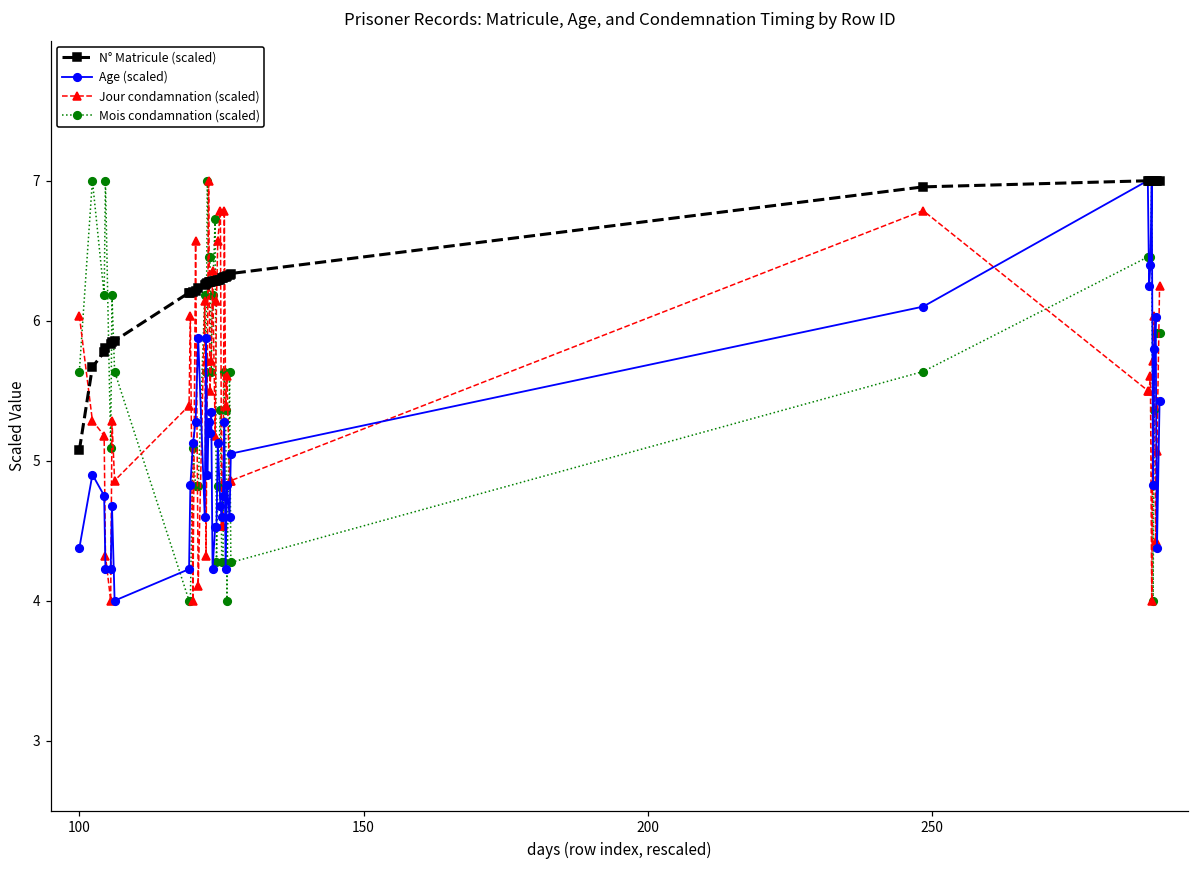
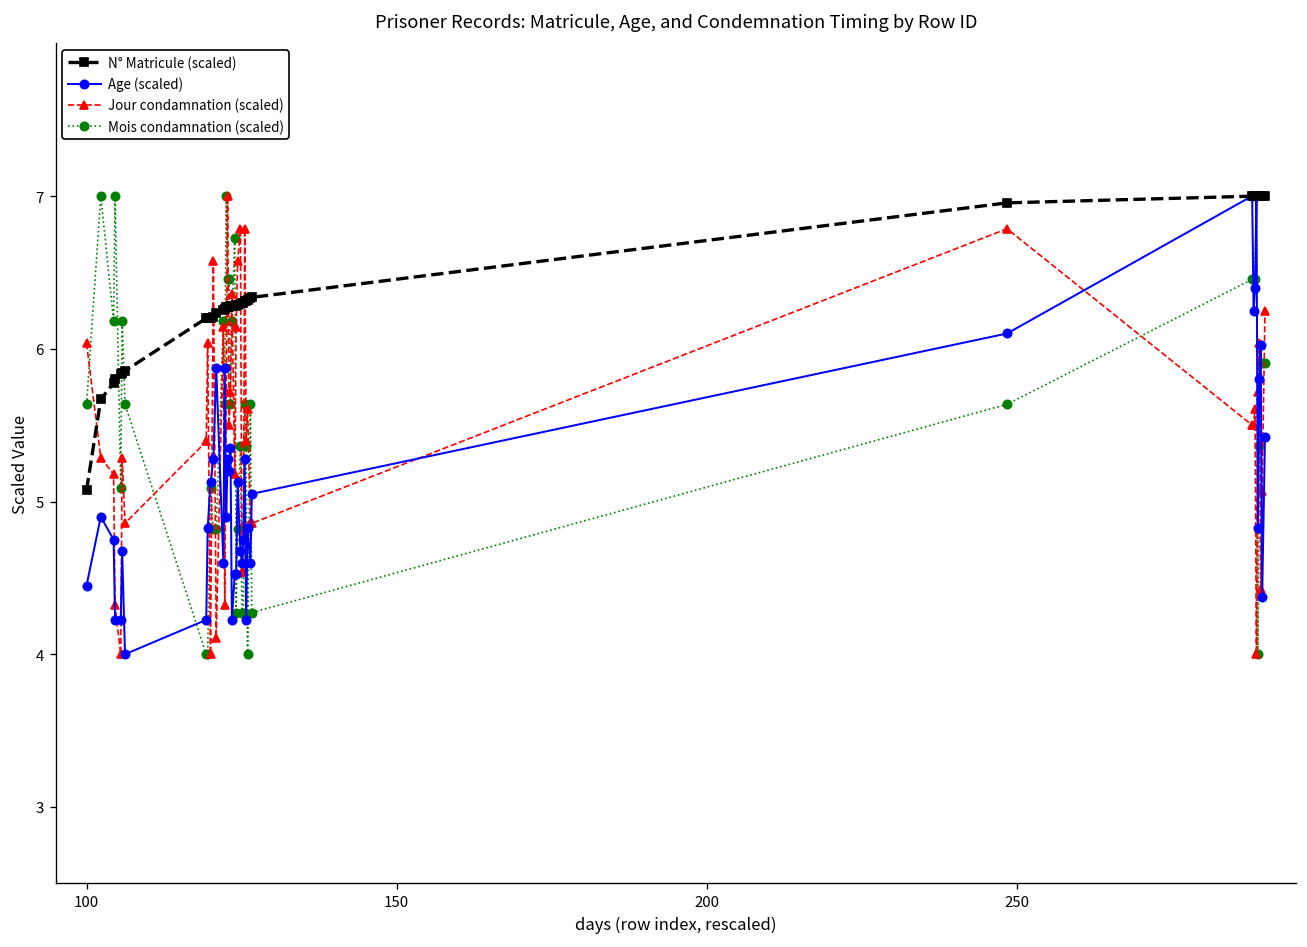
Age (scaled), 100: 4.38 -> 4.45
